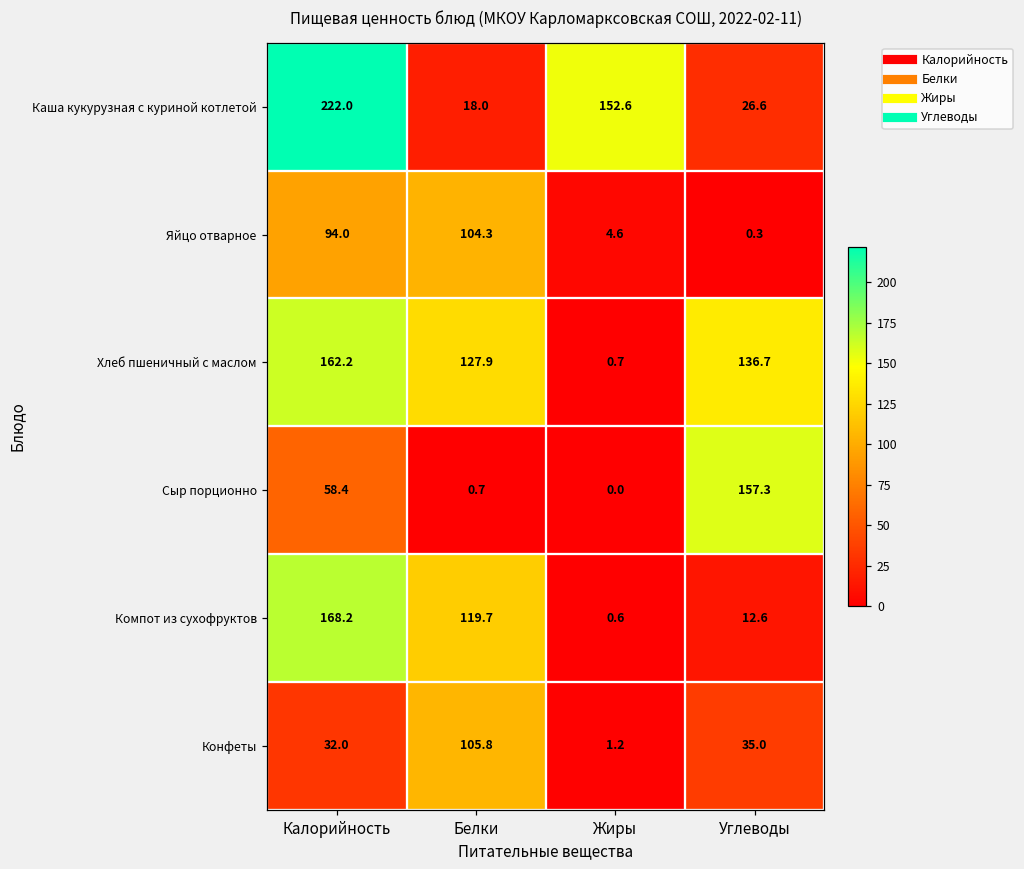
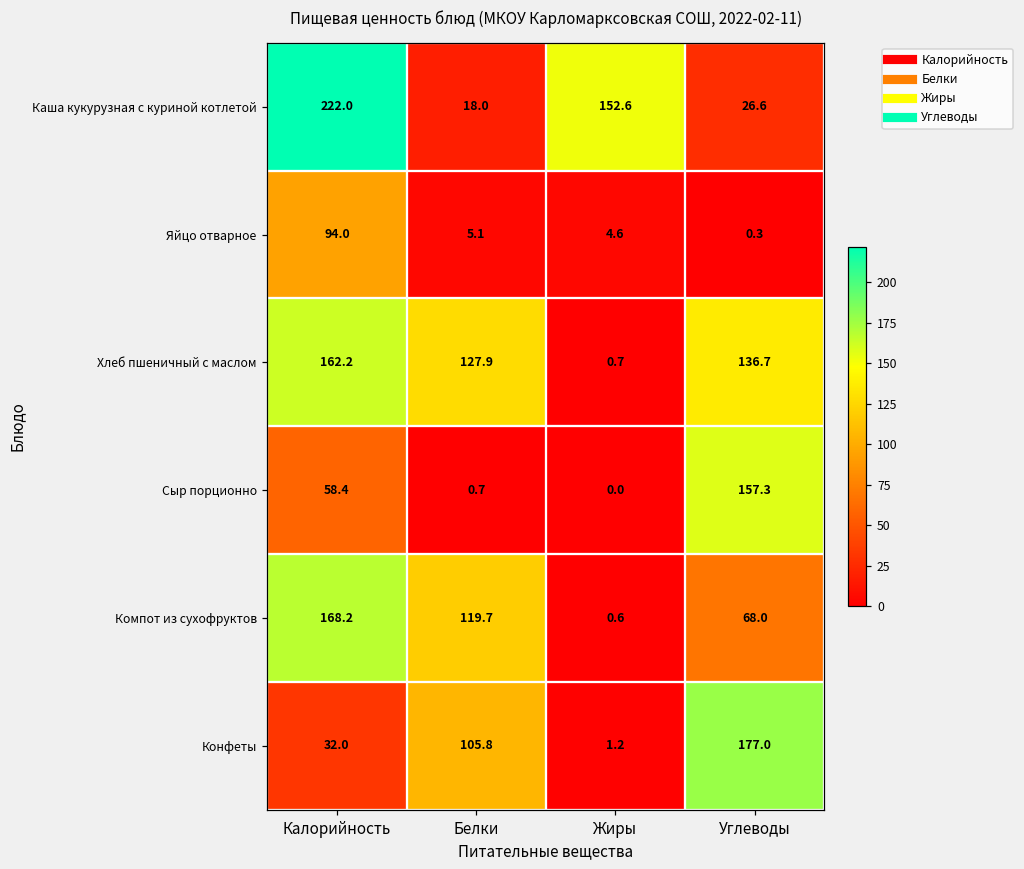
Яйцо отварное, Белки: 104.3 -> 5.1
Компот из сухофруктов, Углеводы: 12.6 -> 68.0
Конфеты, Углеводы: 35.0 -> 177.0
